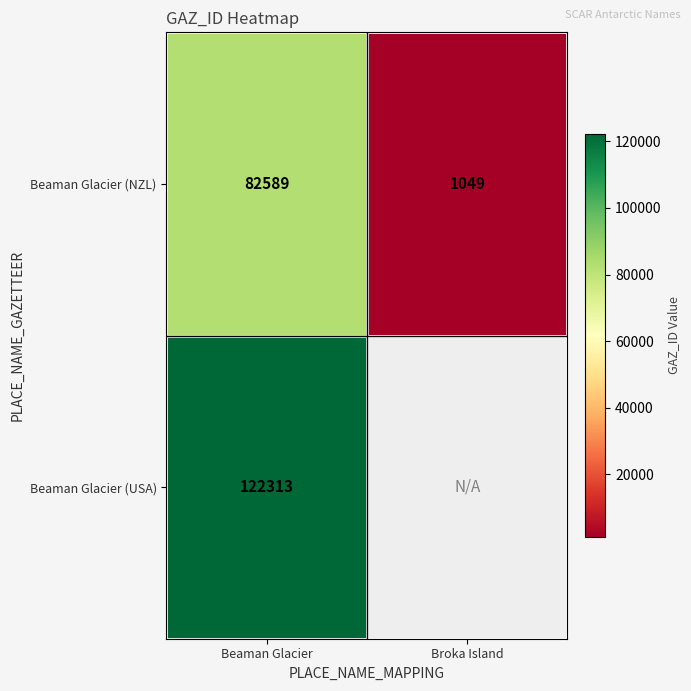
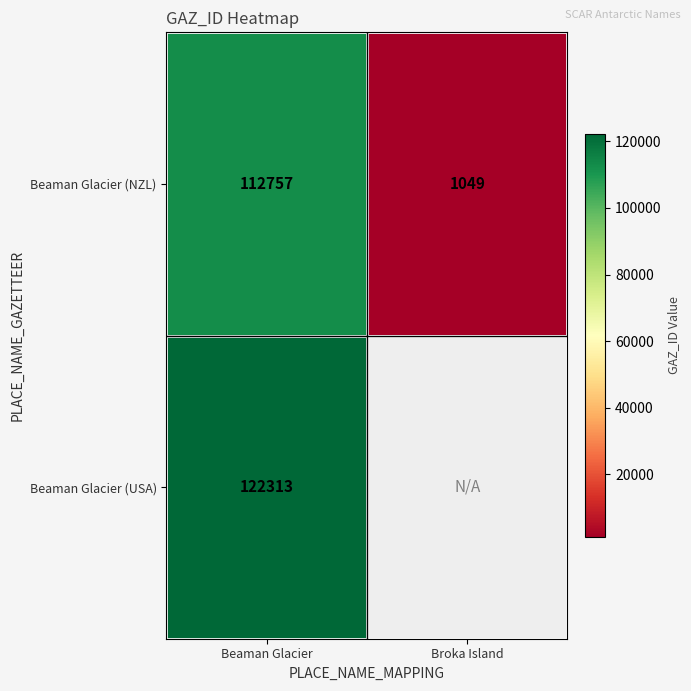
Beaman Glacier (NZL), Beaman Glacier: 82589 -> 112757
